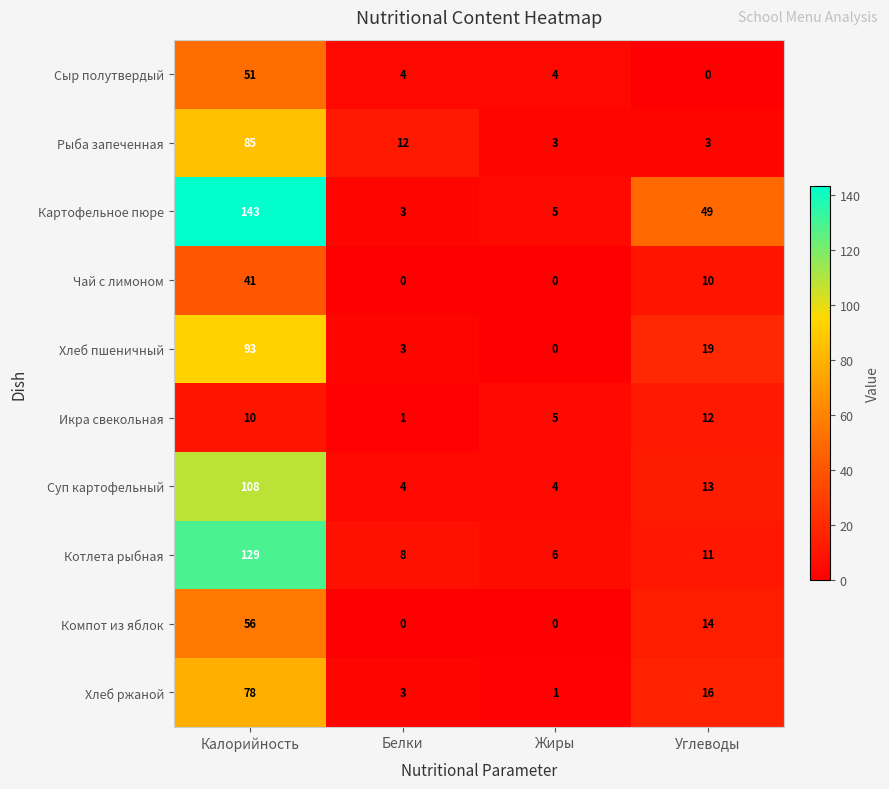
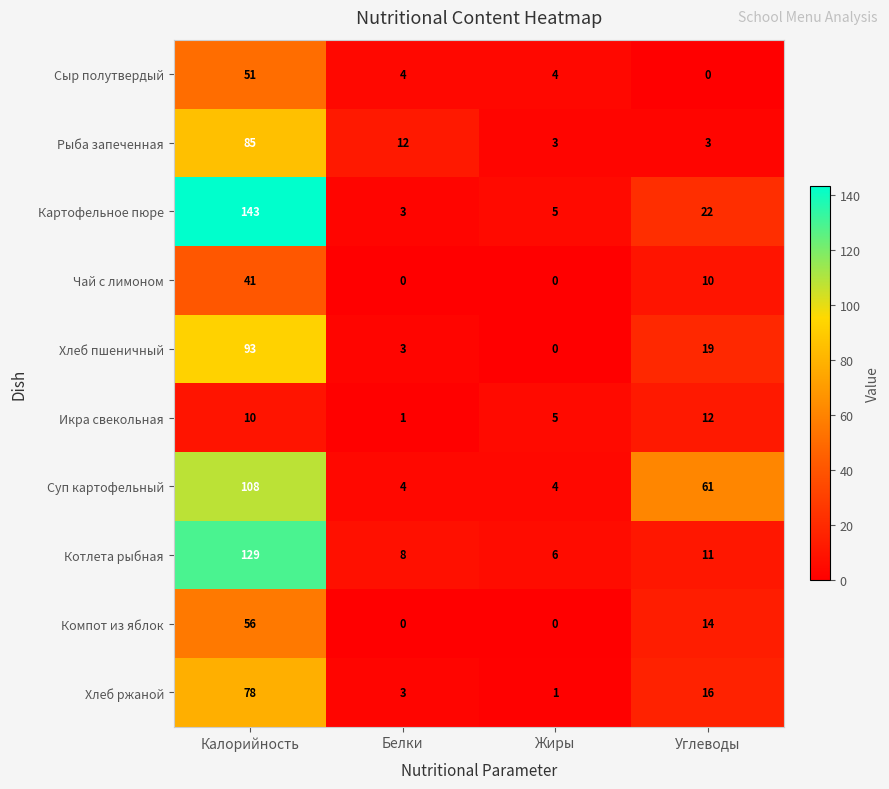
Картофельное пюре, Углеводы: 49 -> 22
Суп картофельный, Углеводы: 13 -> 61
